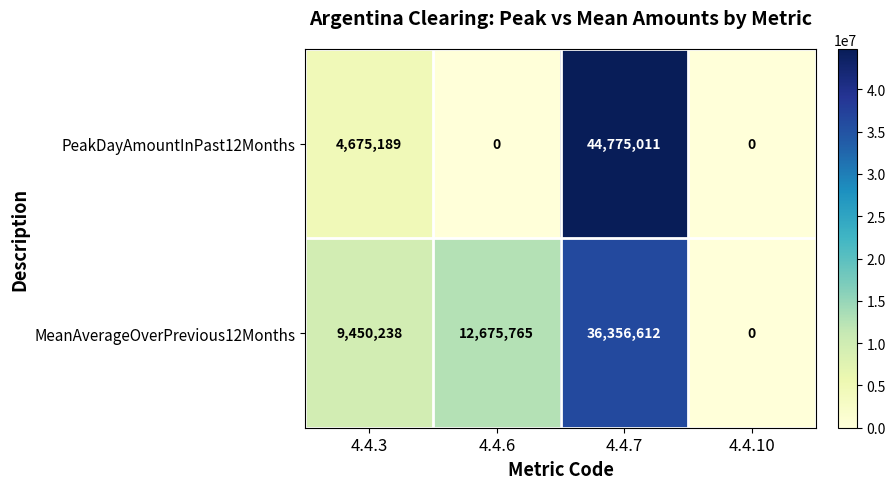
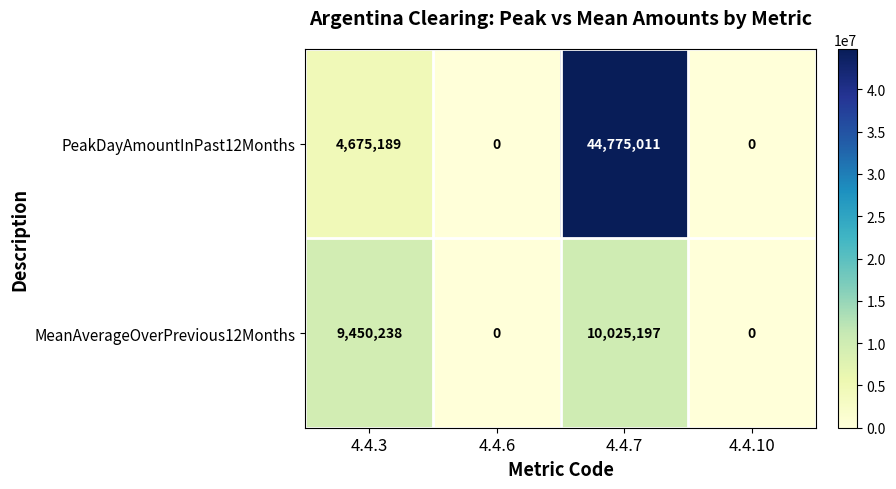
MeanAverageOverPrevious12Months, 4.4.6: 12,675,765 -> 0
MeanAverageOverPrevious12Months, 4.4.7: 36,356,612 -> 10,025,197
